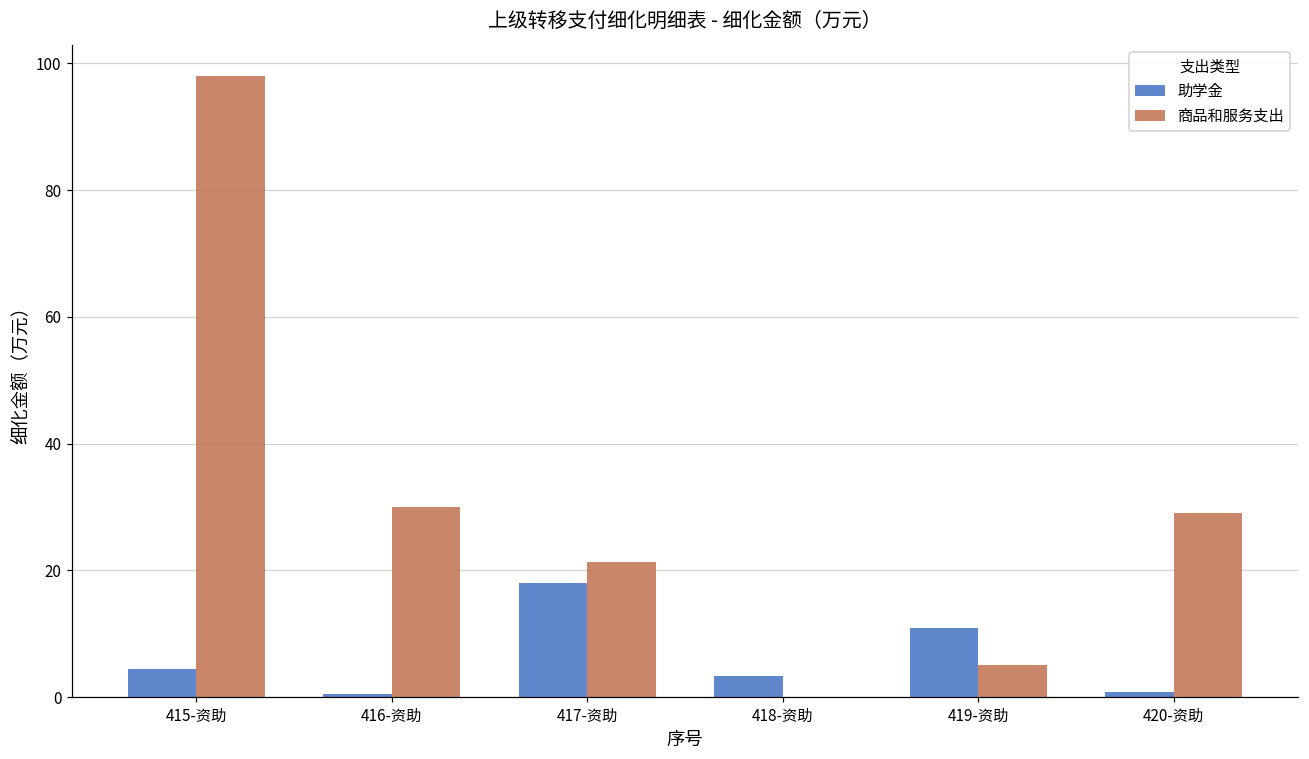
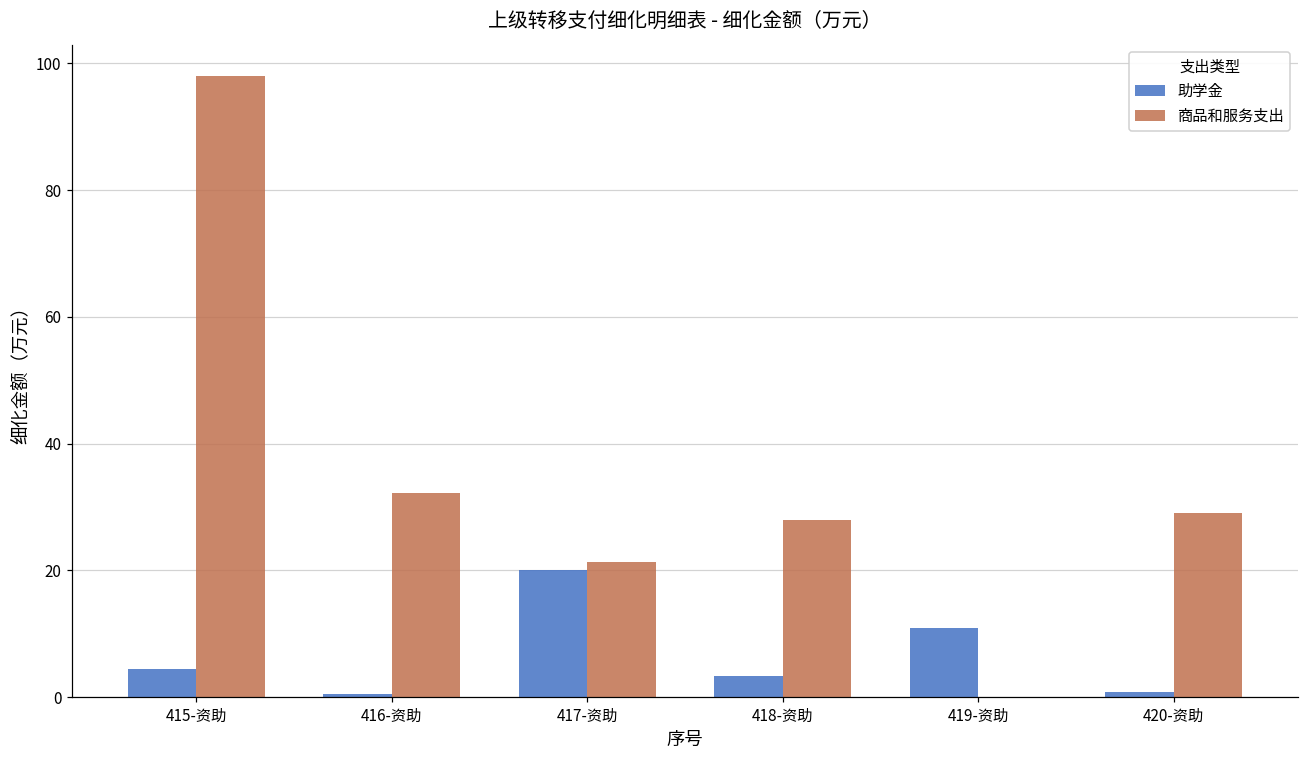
商品和服务支出, 416-资助: 30 -> 32
助学金, 417-资助: 18 -> 20
商品和服务支出, 418-资助: 0 -> 28
商品和服务支出, 419-资助: 5 -> 0
